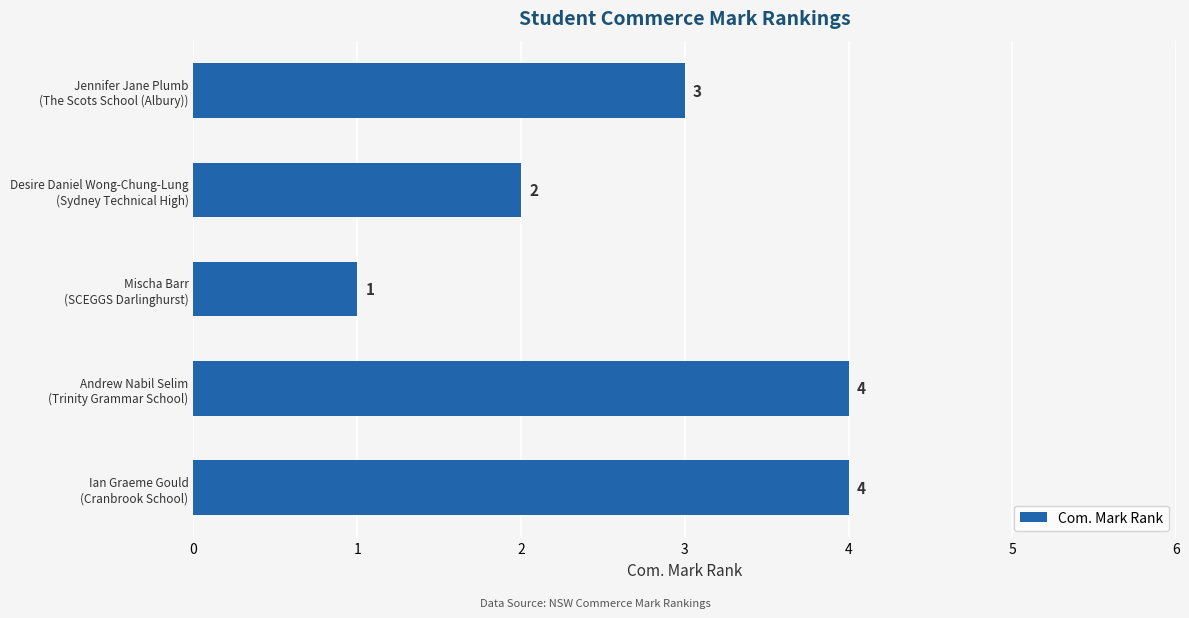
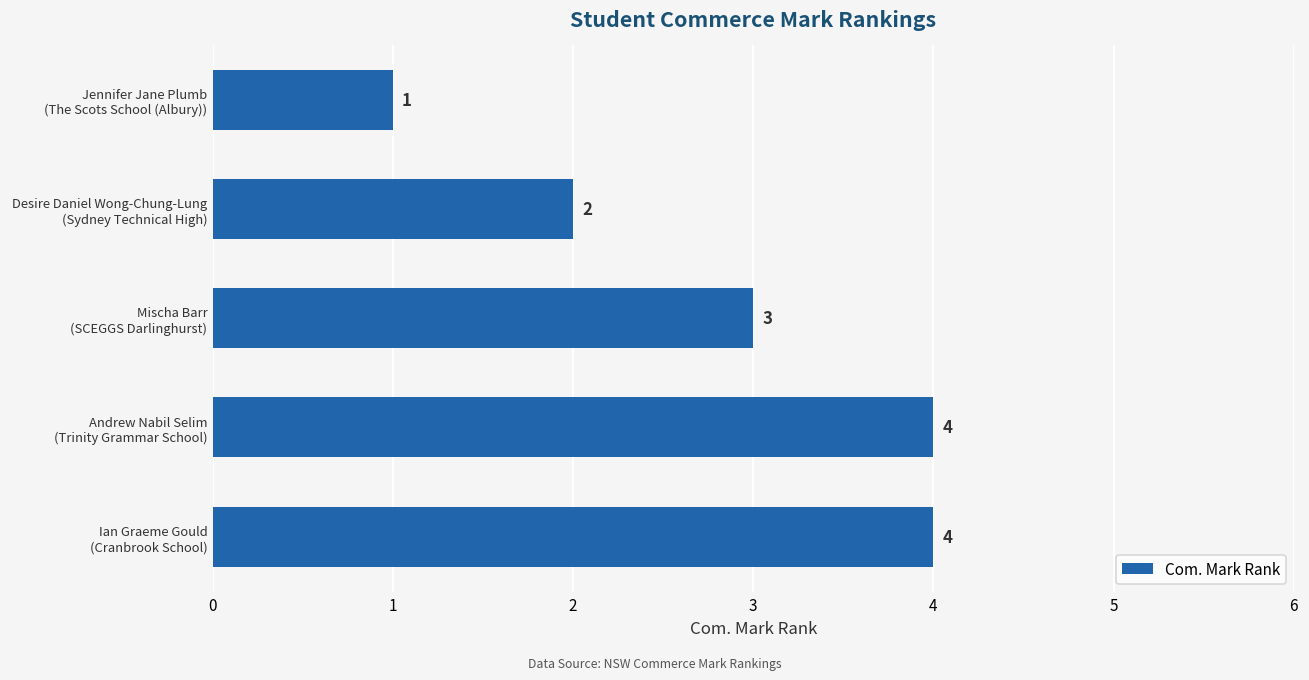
Jennifer Jane Plumb (The Scots School (Albury)): 3 -> 1
Mischa Barr (SCEGGS Darlinghurst): 1 -> 3
